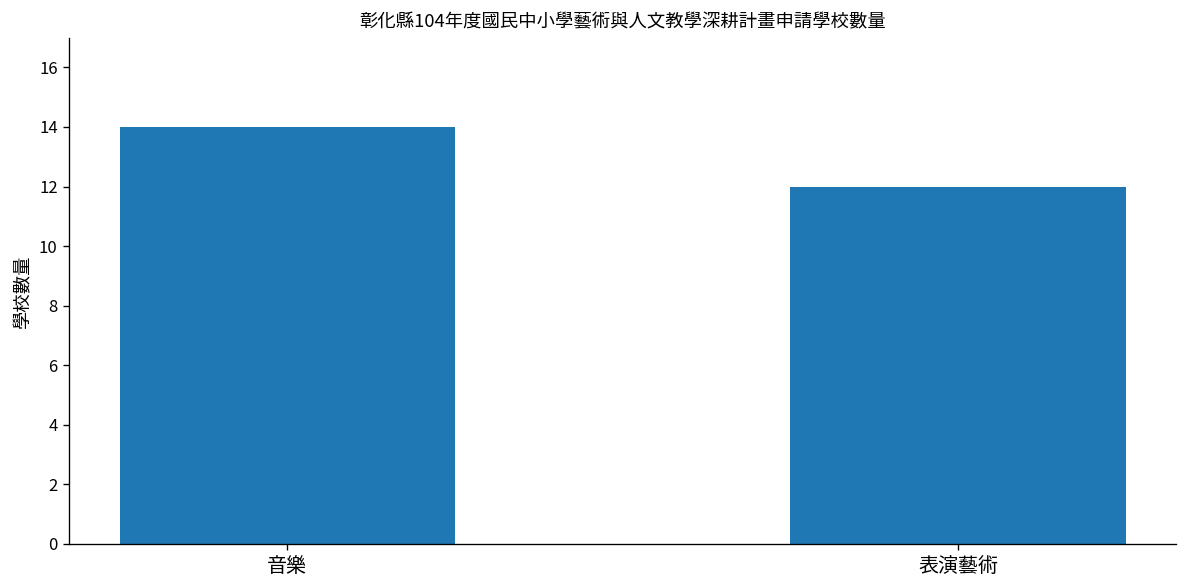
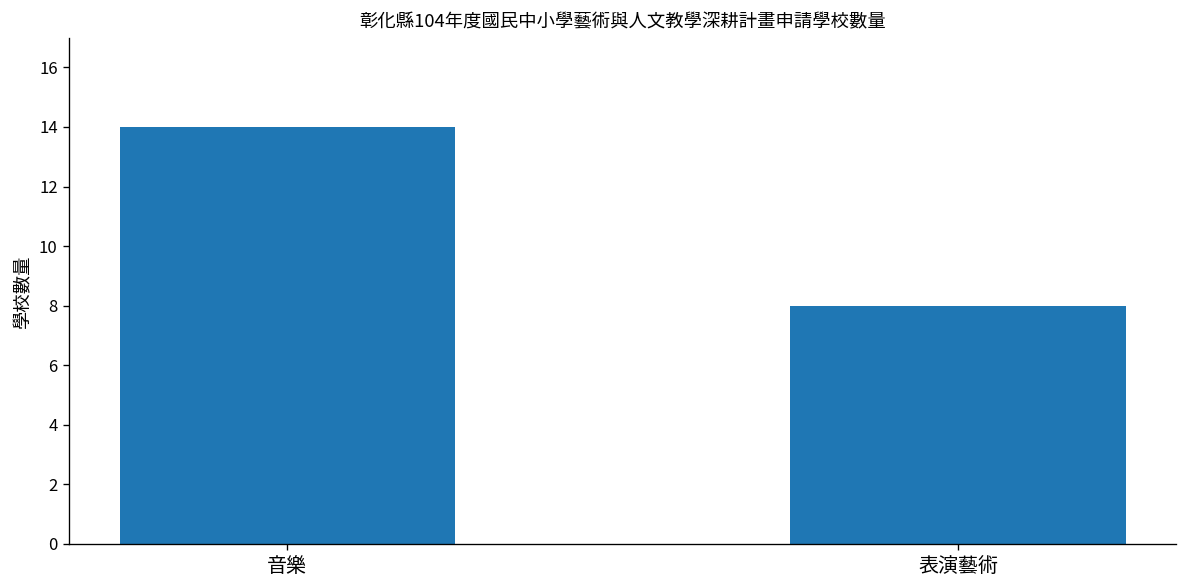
表演藝術: 12 -> 8
